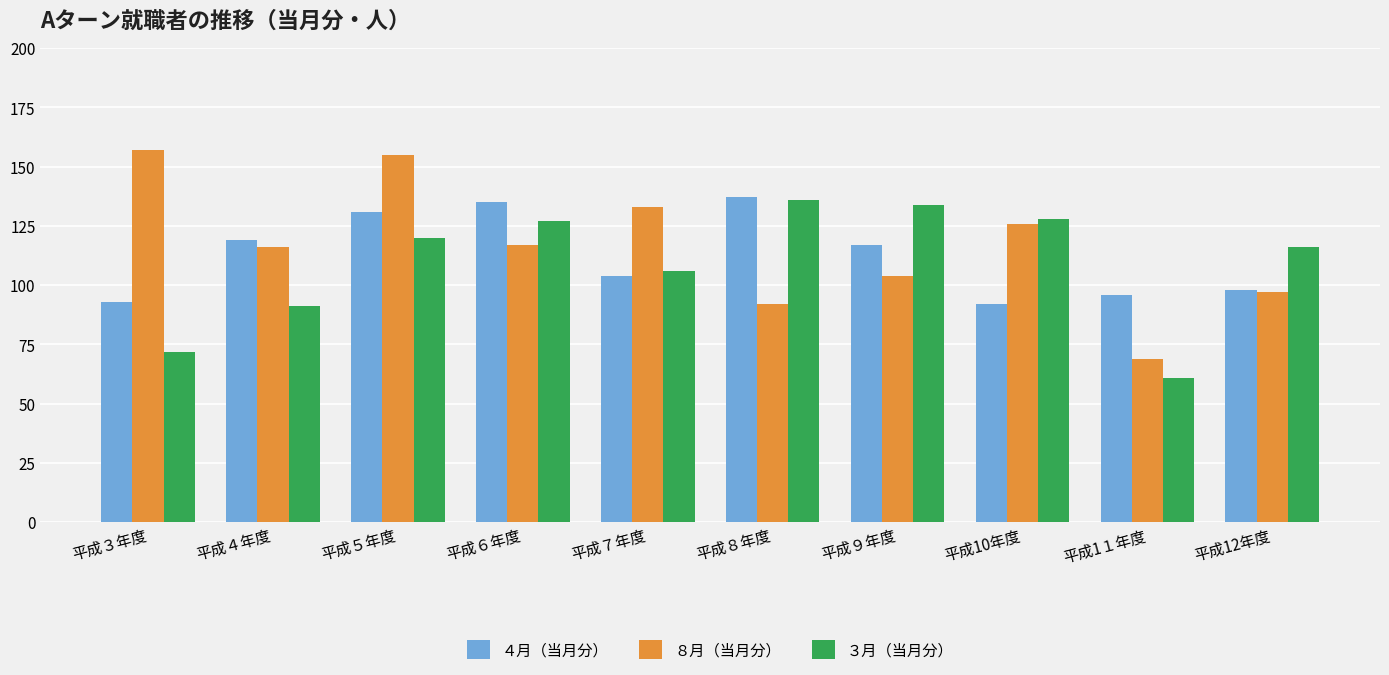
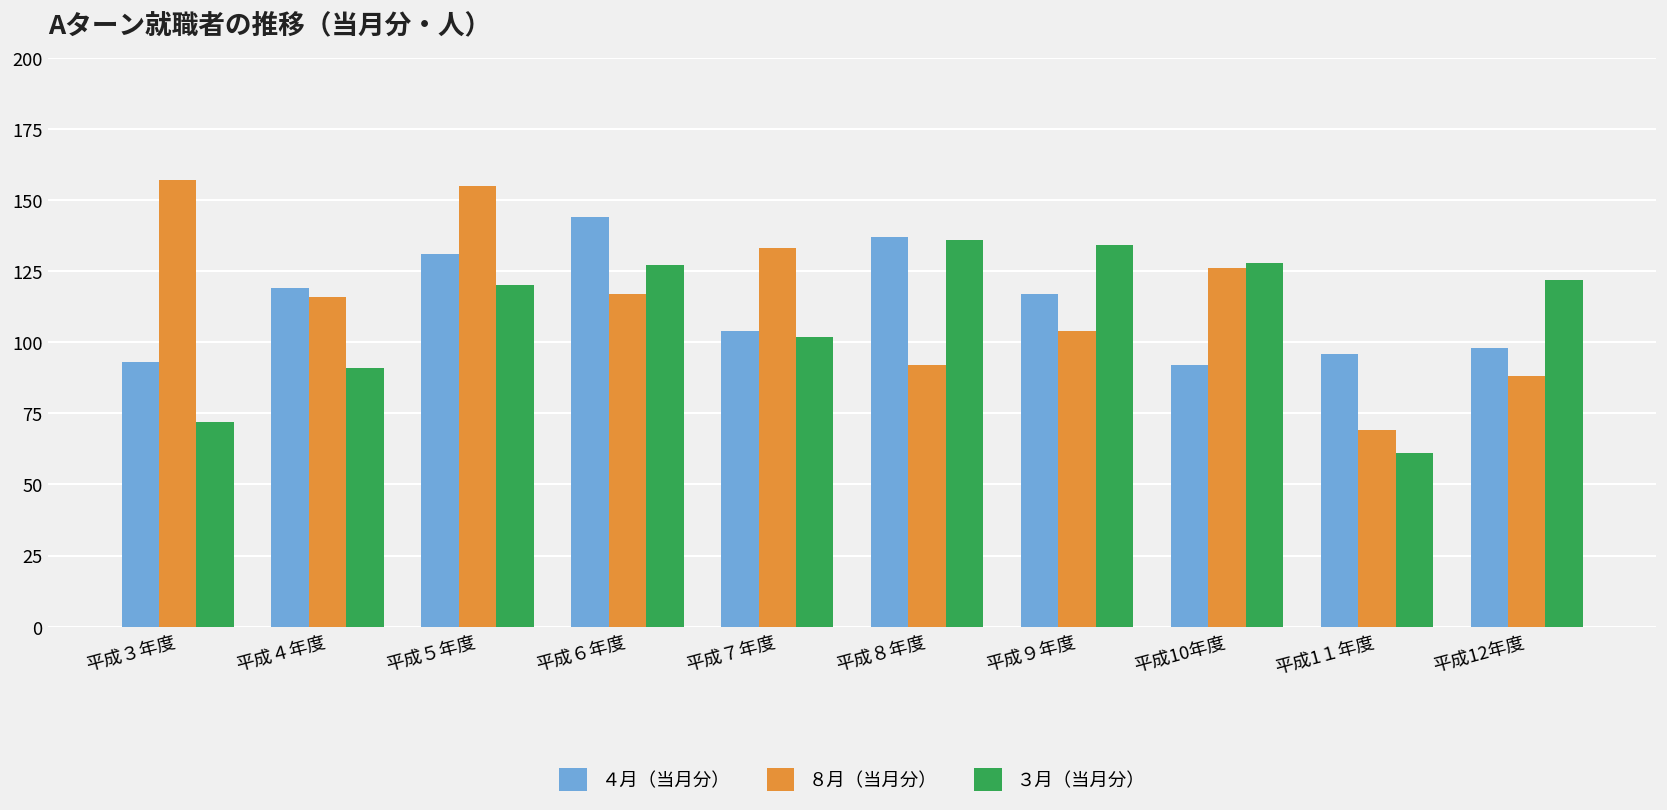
４月（当月分）, 平成６年度: 135 -> 144
３月（当月分）, 平成７年度: 106 -> 102
８月（当月分）, 平成12年度: 97 -> 88
３月（当月分）, 平成12年度: 116 -> 122
